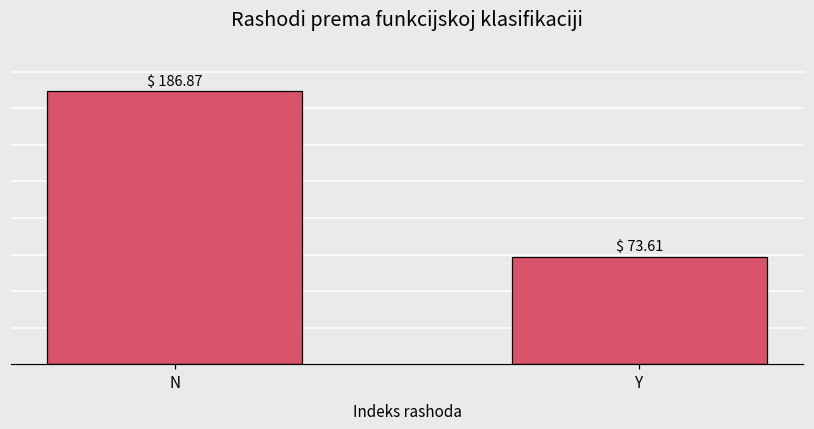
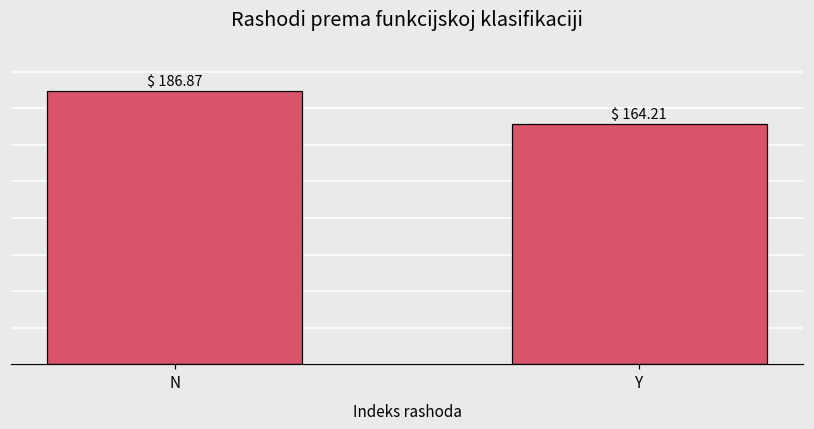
Y: 73.61 -> 164.21
